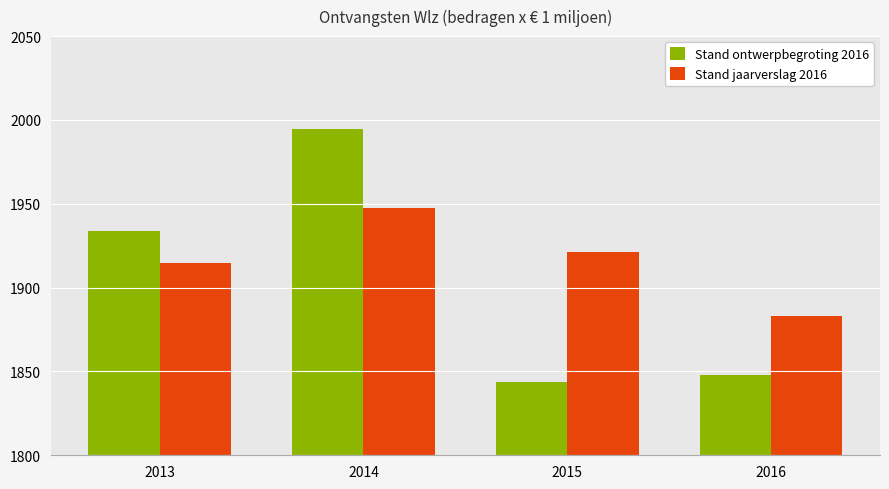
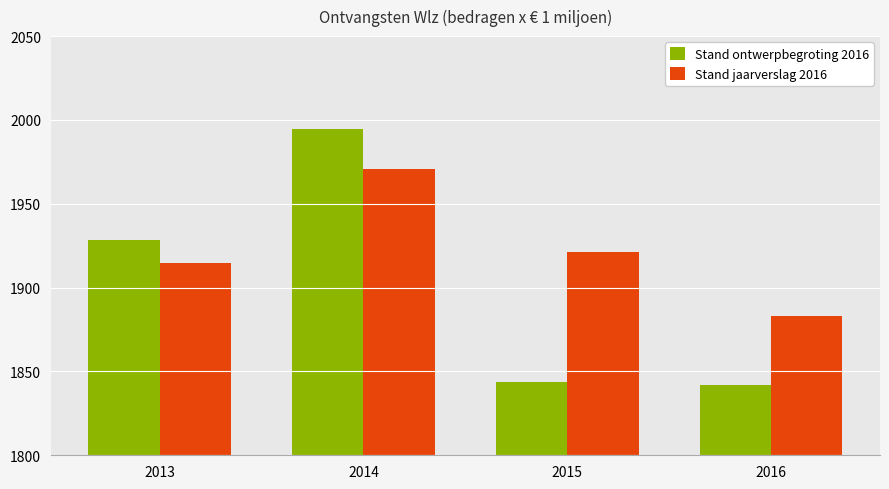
Stand ontwerpbegroting 2016, 2013: 1934 -> 1928
Stand jaarverslag 2016, 2014: 1947 -> 1971
Stand ontwerpbegroting 2016, 2016: 1848 -> 1842
